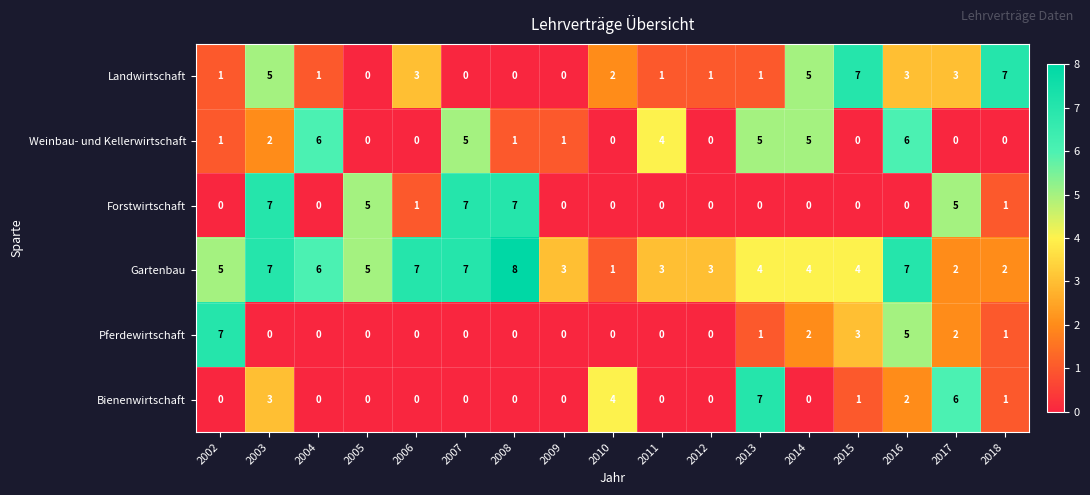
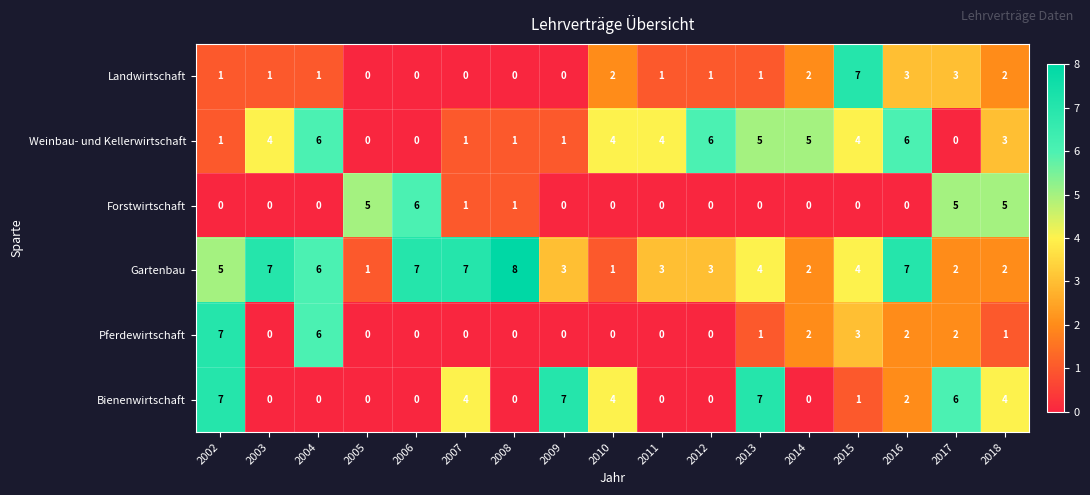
Landwirtschaft, 2003: 5 -> 1
Landwirtschaft, 2006: 3 -> 0
Landwirtschaft, 2014: 5 -> 2
Landwirtschaft, 2018: 7 -> 2
Weinbau- und Kellerwirtschaft, 2003: 2 -> 4
Weinbau- und Kellerwirtschaft, 2007: 5 -> 1
Weinbau- und Kellerwirtschaft, 2010: 0 -> 4
Weinbau- und Kellerwirtschaft, 2012: 0 -> 6
Weinbau- und Kellerwirtschaft, 2015: 0 -> 4
Weinbau- und Kellerwirtschaft, 2018: 0 -> 3
Forstwirtschaft, 2003: 7 -> 0
Forstwirtschaft, 2006: 1 -> 6
Forstwirtschaft, 2007: 7 -> 1
Forstwirtschaft, 2008: 7 -> 1
Forstwirtschaft, 2018: 1 -> 5
Gartenbau, 2005: 5 -> 1
Gartenbau, 2014: 4 -> 2
Pferdewirtschaft, 2004: 0 -> 6
Pferdewirtschaft, 2016: 5 -> 2
Bienenwirtschaft, 2002: 0 -> 7
Bienenwirtschaft, 2003: 3 -> 0
Bienenwirtschaft, 2007: 0 -> 4
Bienenwirtschaft, 2009: 0 -> 7
Bienenwirtschaft, 2018: 1 -> 4
